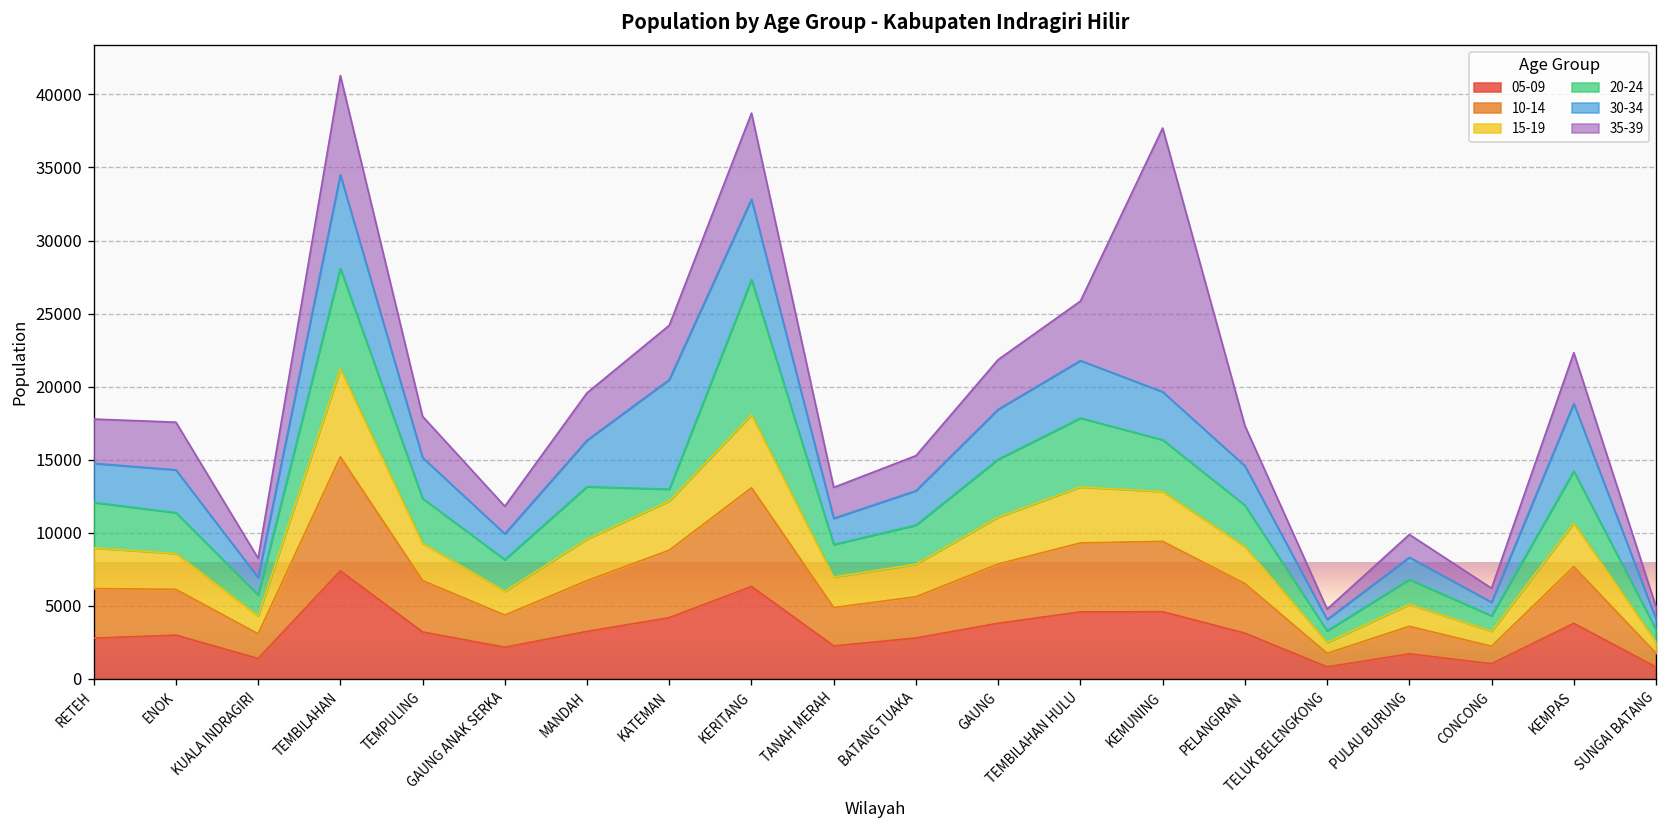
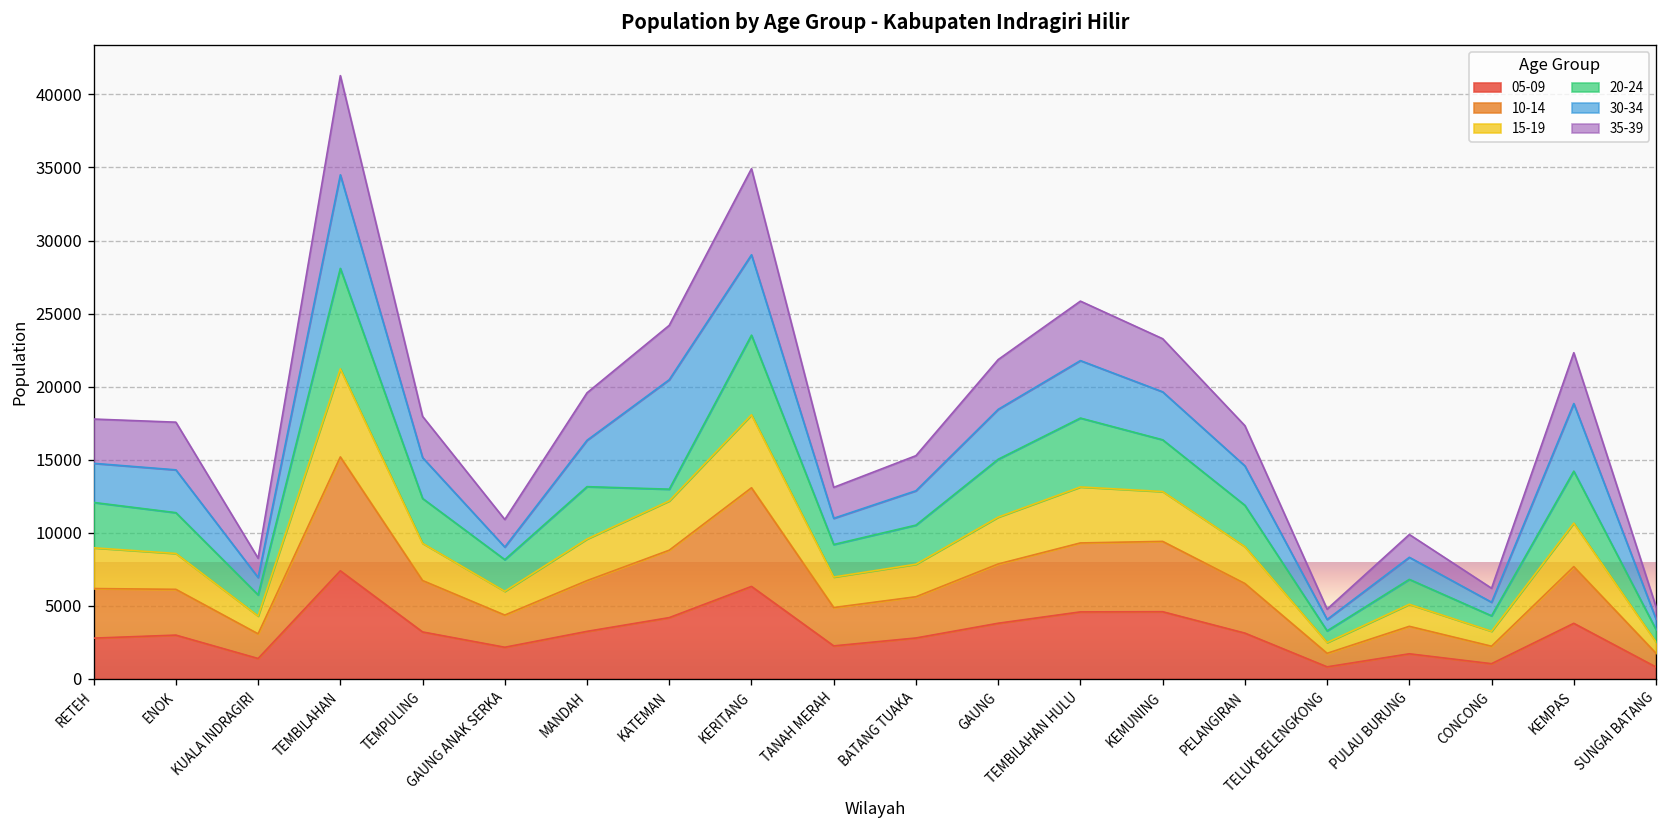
30-34, GAUNG ANAK SERKA: 1800 -> 900
20-24, KERITANG: 9300 -> 5500
35-39, KEMUNING: 18100 -> 3600
